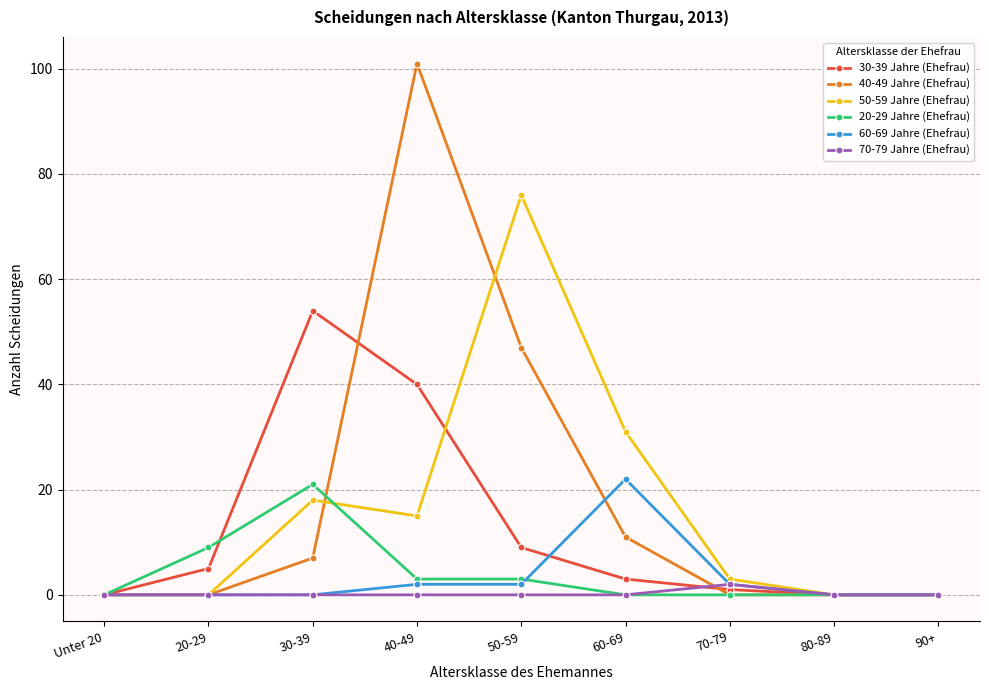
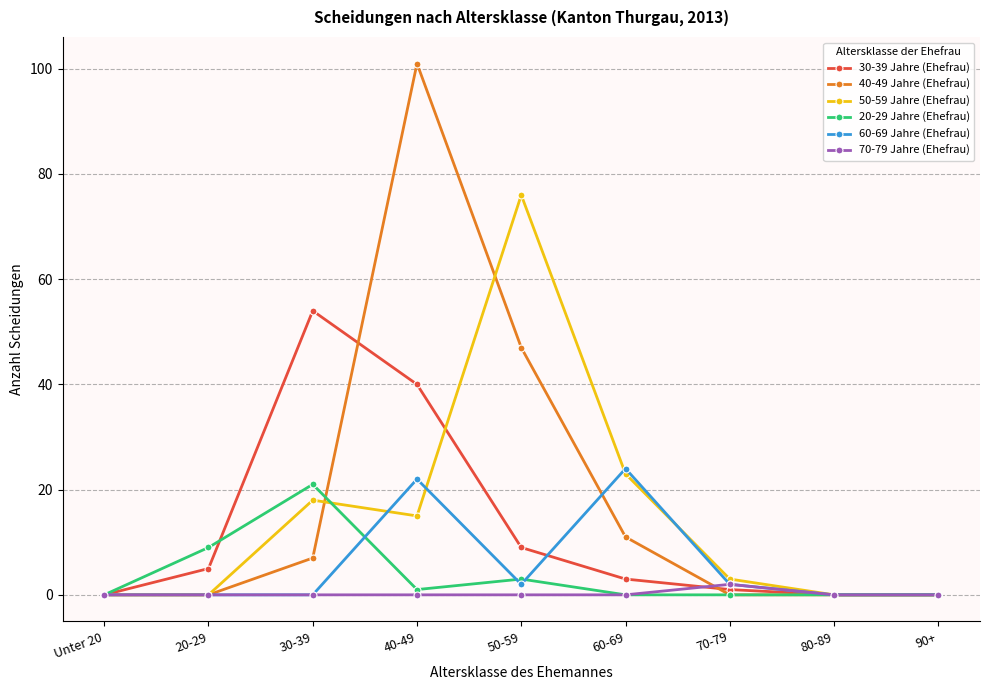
20-29 Jahre (Ehefrau), 40-49: 3 -> 1
60-69 Jahre (Ehefrau), 40-49: 2 -> 22
50-59 Jahre (Ehefrau), 60-69: 31 -> 23
60-69 Jahre (Ehefrau), 60-69: 22 -> 24
